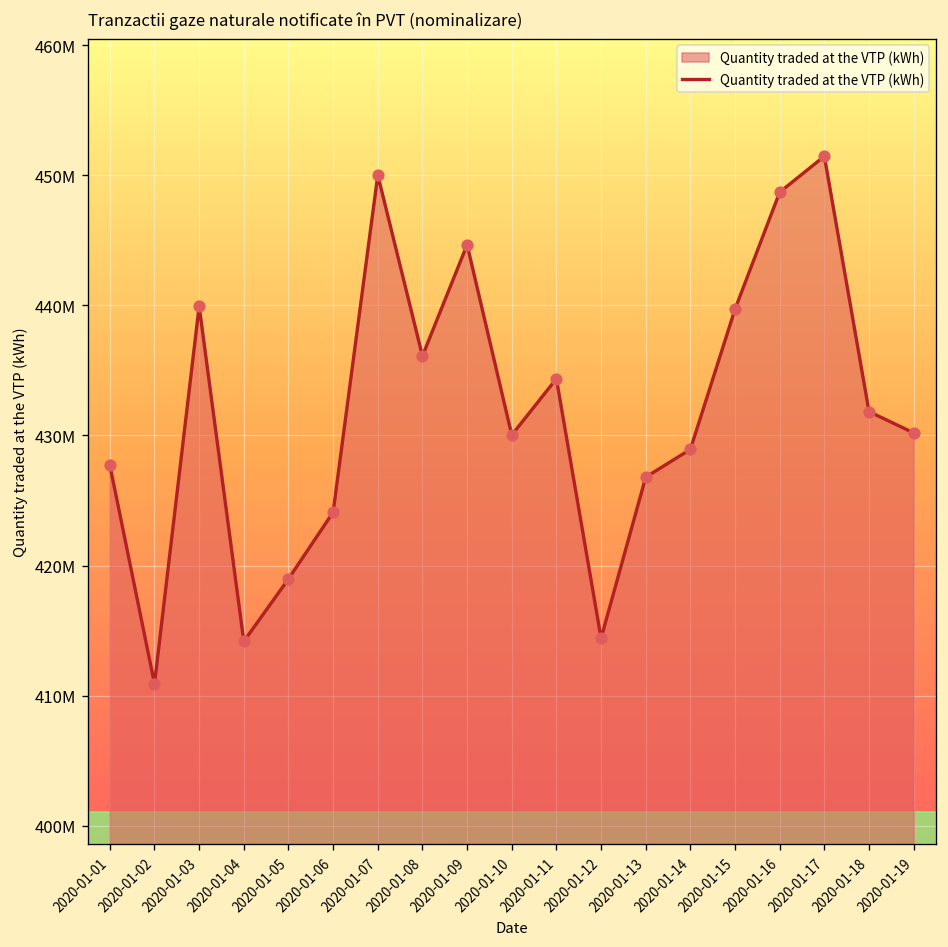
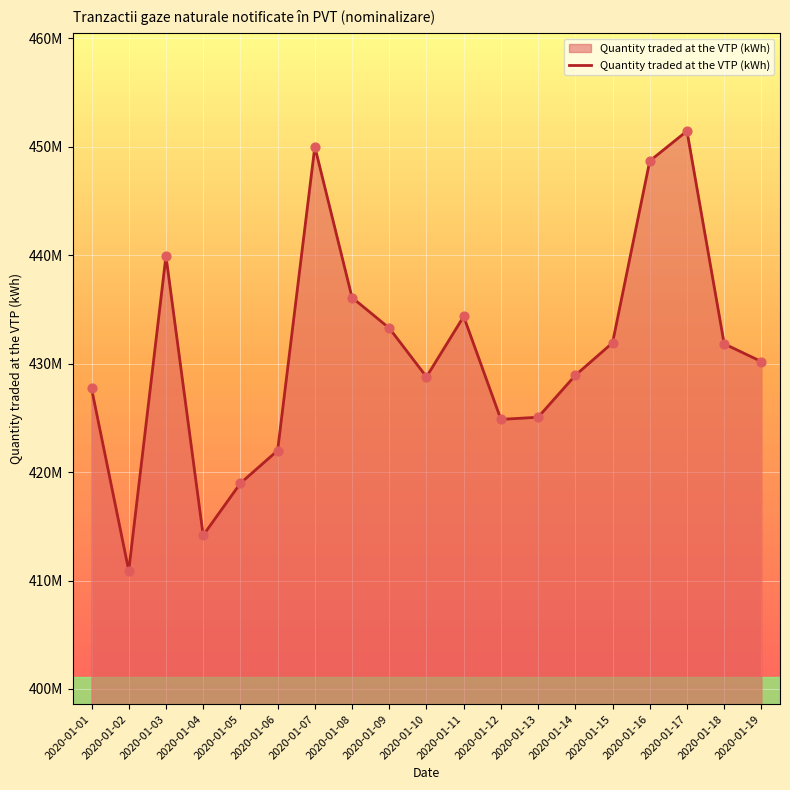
2020-01-06: 424100000 -> 422000000
2020-01-09: 444700000 -> 433300000
2020-01-10: 430000000 -> 428800000
2020-01-12: 414400000 -> 424900000
2020-01-13: 426800000 -> 425100000
2020-01-15: 439700000 -> 431900000
